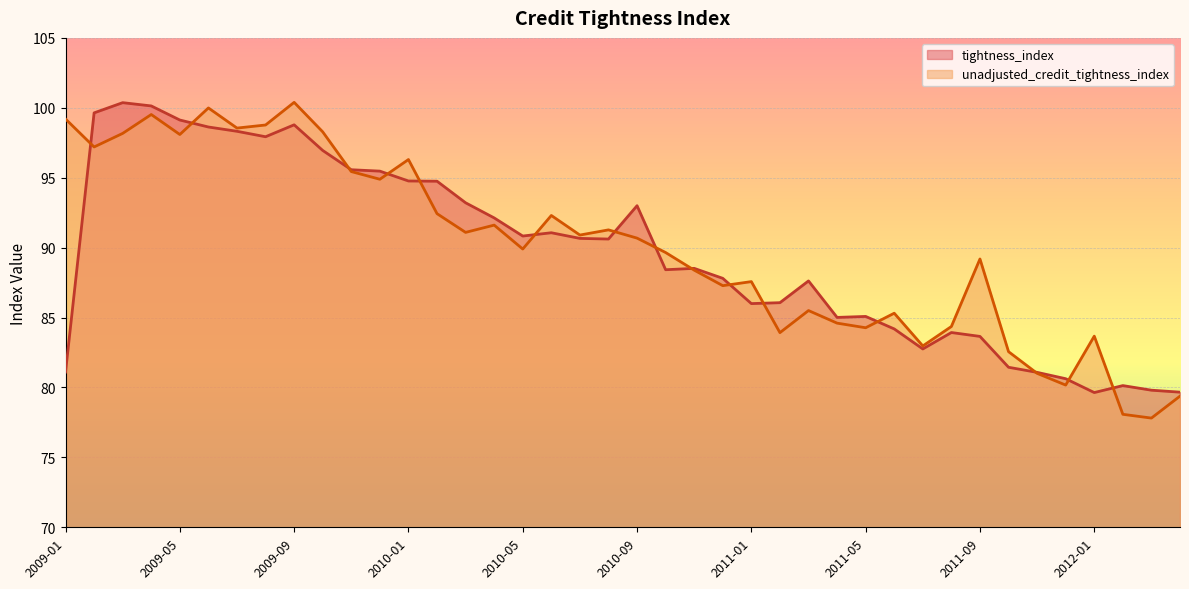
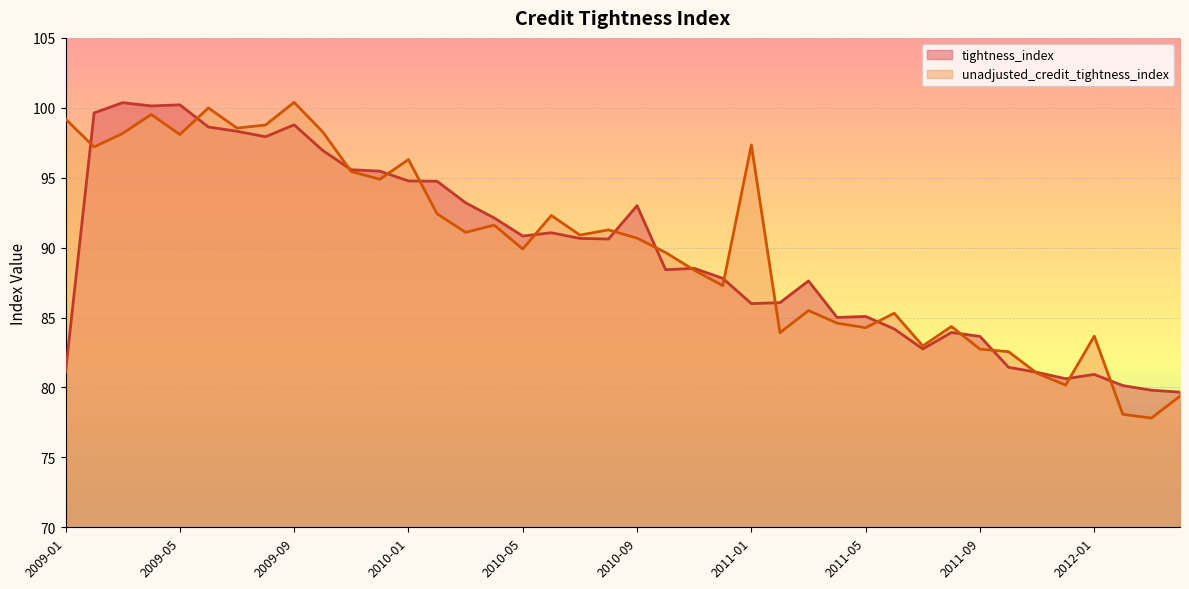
tightness_index, 2009-05: 99.1 -> 100.2
unadjusted_credit_tightness_index, 2011-01: 87.6 -> 97.3
unadjusted_credit_tightness_index, 2011-09: 89.2 -> 82.7
tightness_index, 2012-01: 79.6 -> 80.9
